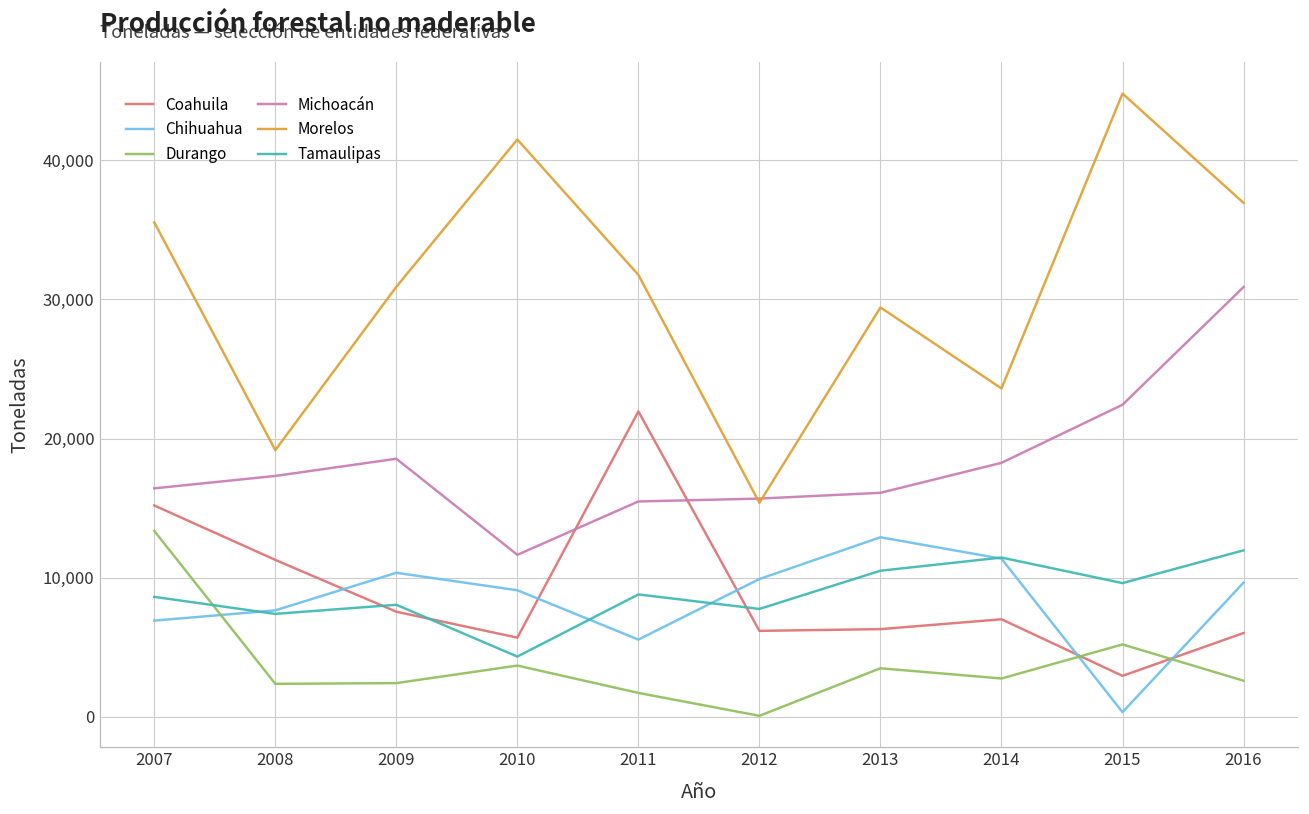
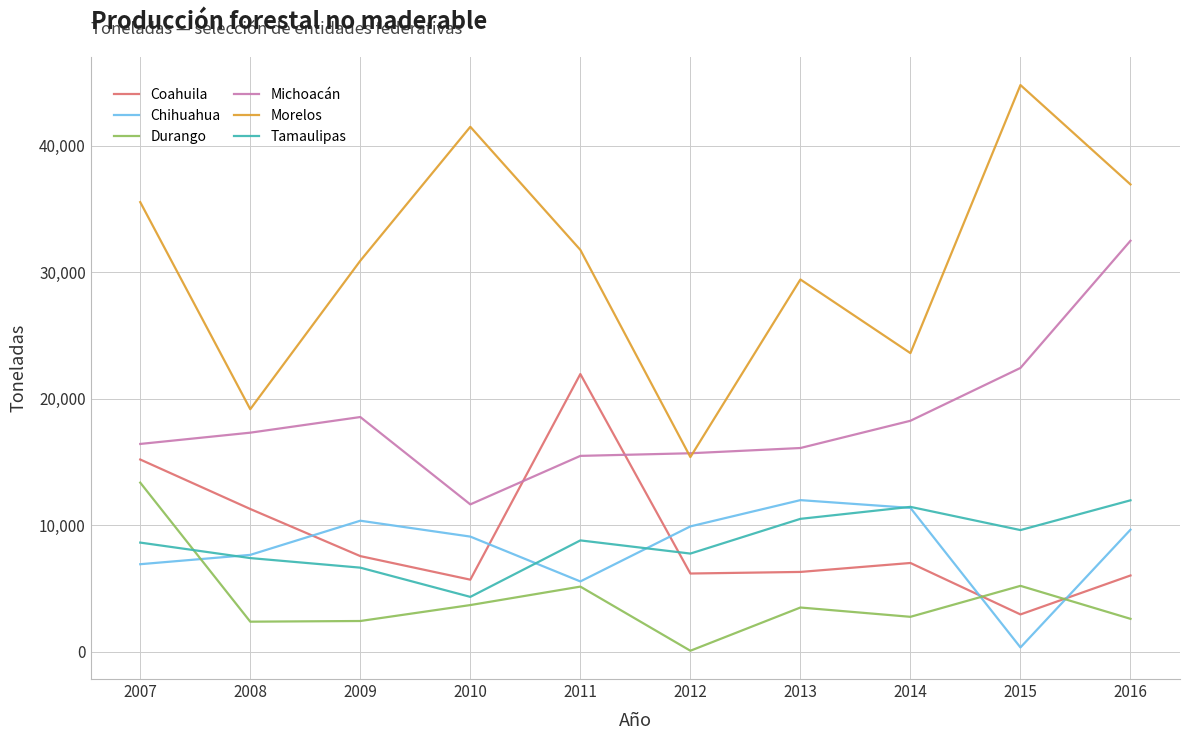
Tamaulipas, 2009: 8,000 -> 6,600
Durango, 2011: 1,700 -> 5,100
Chihuahua, 2013: 12,900 -> 12,000
Michoacán, 2016: 30,900 -> 32,500
